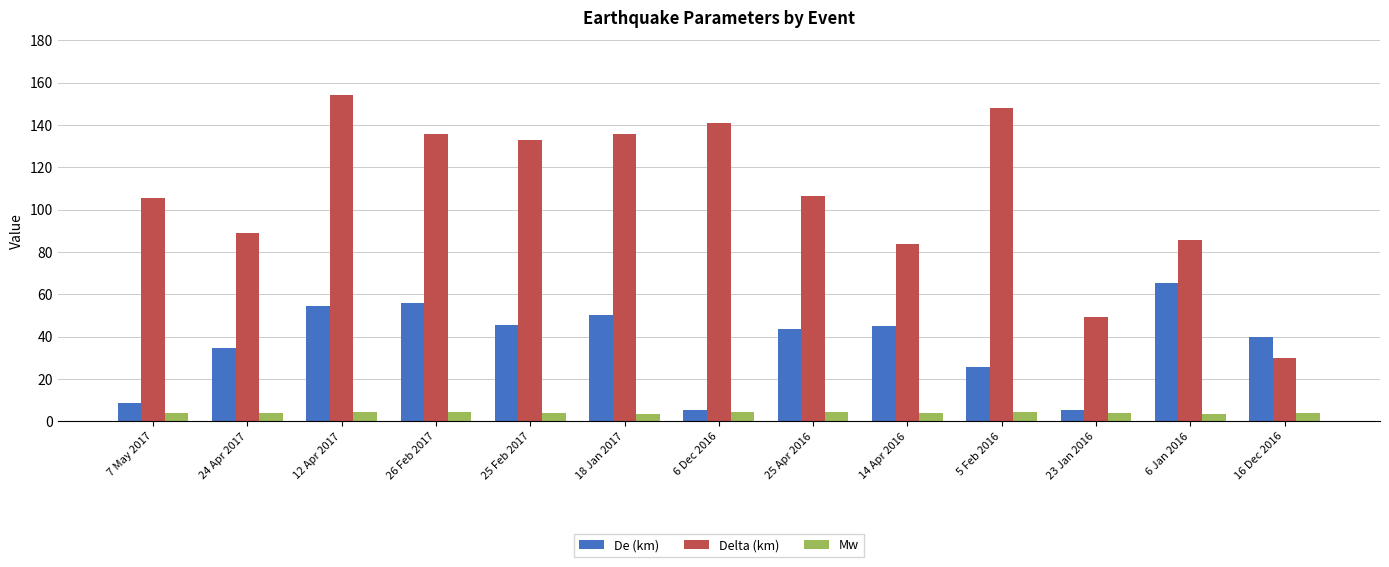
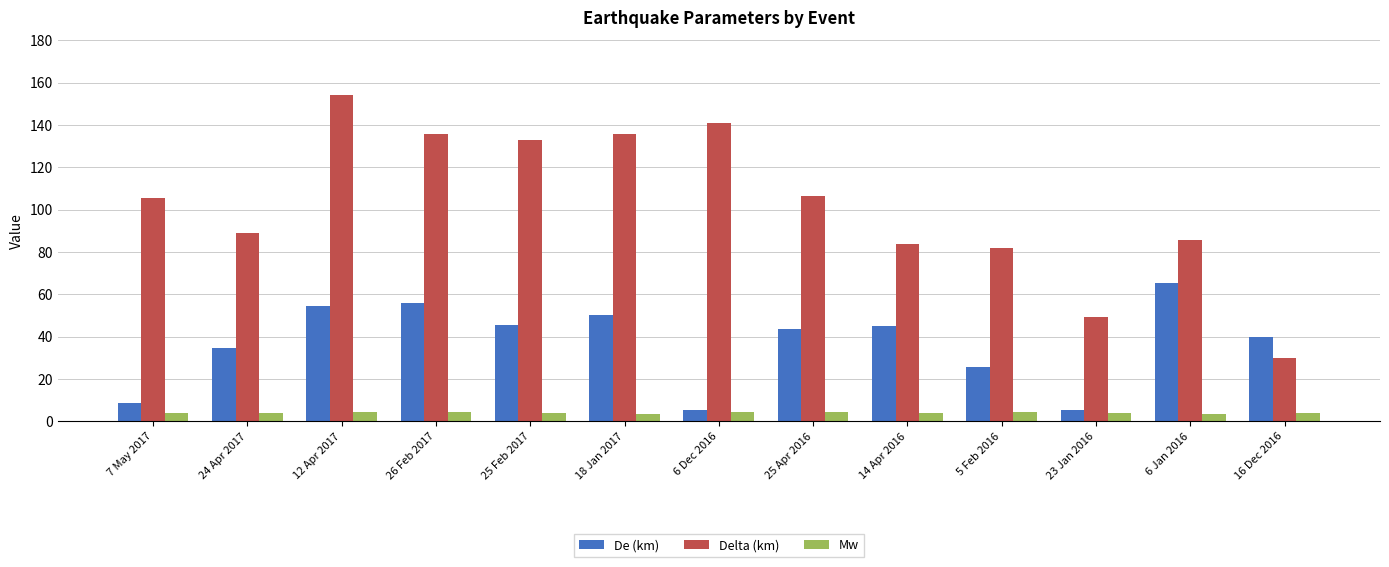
Delta (km), 5 Feb 2016: 148 -> 82
